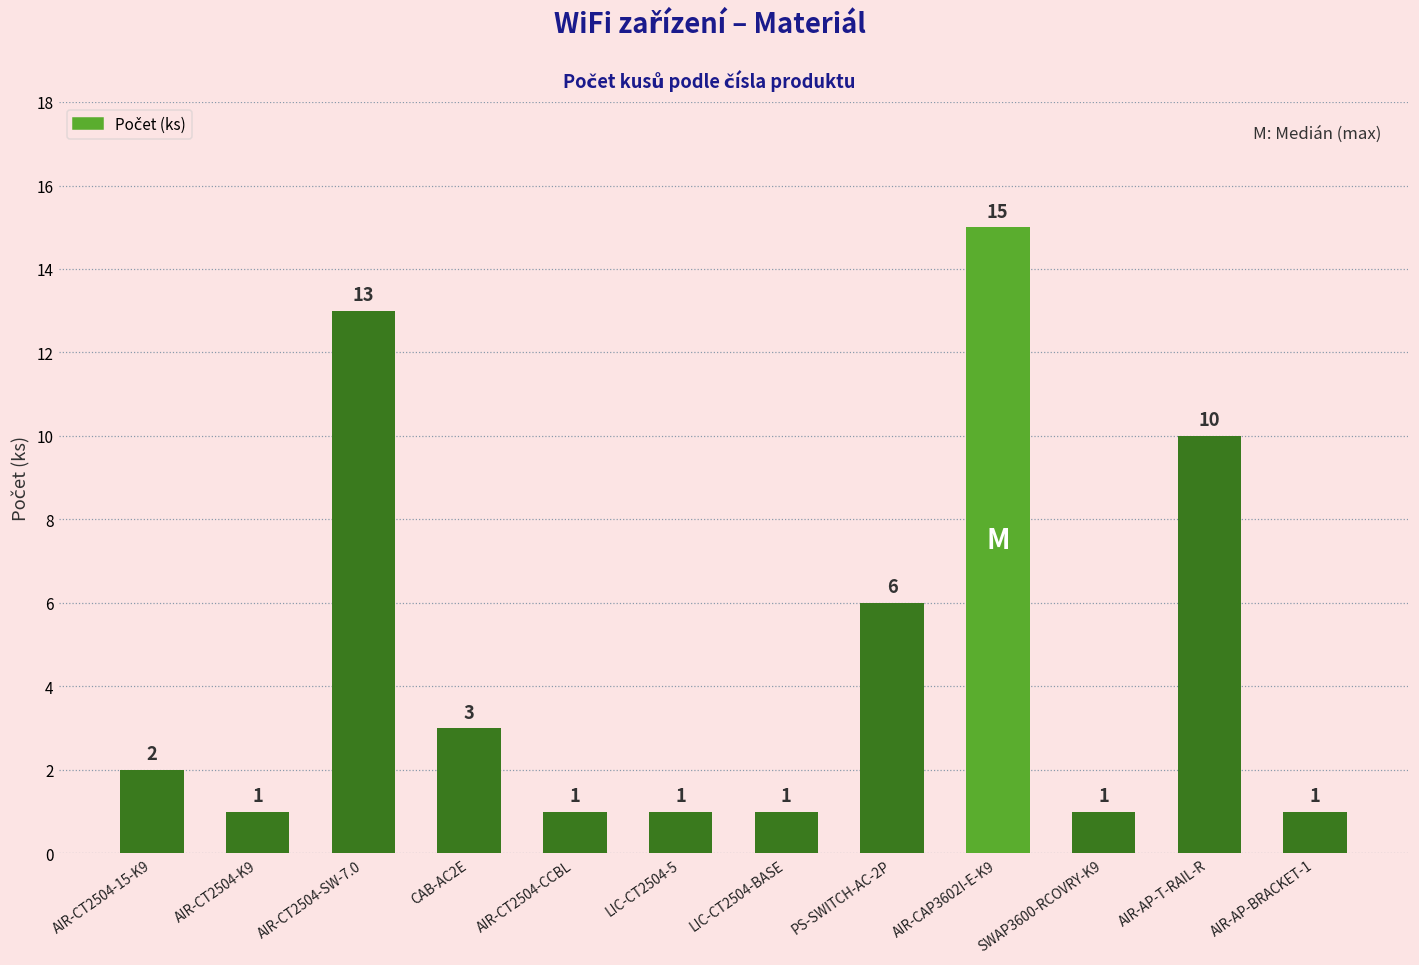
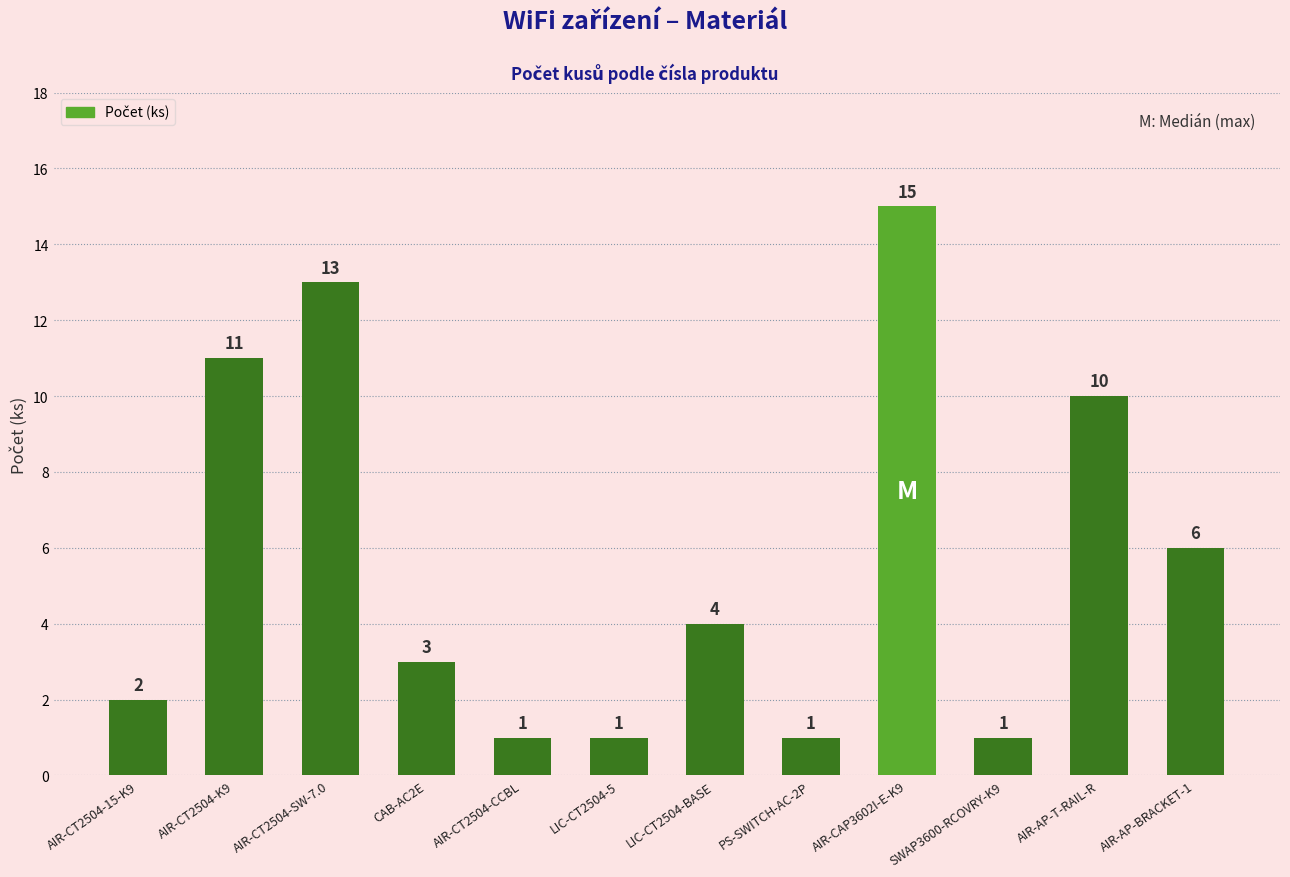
AIR-CT2504-K9: 1 -> 11
LIC-CT2504-BASE: 1 -> 4
PS-SWITCH-AC-2P: 6 -> 1
AIR-AP-BRACKET-1: 1 -> 6
